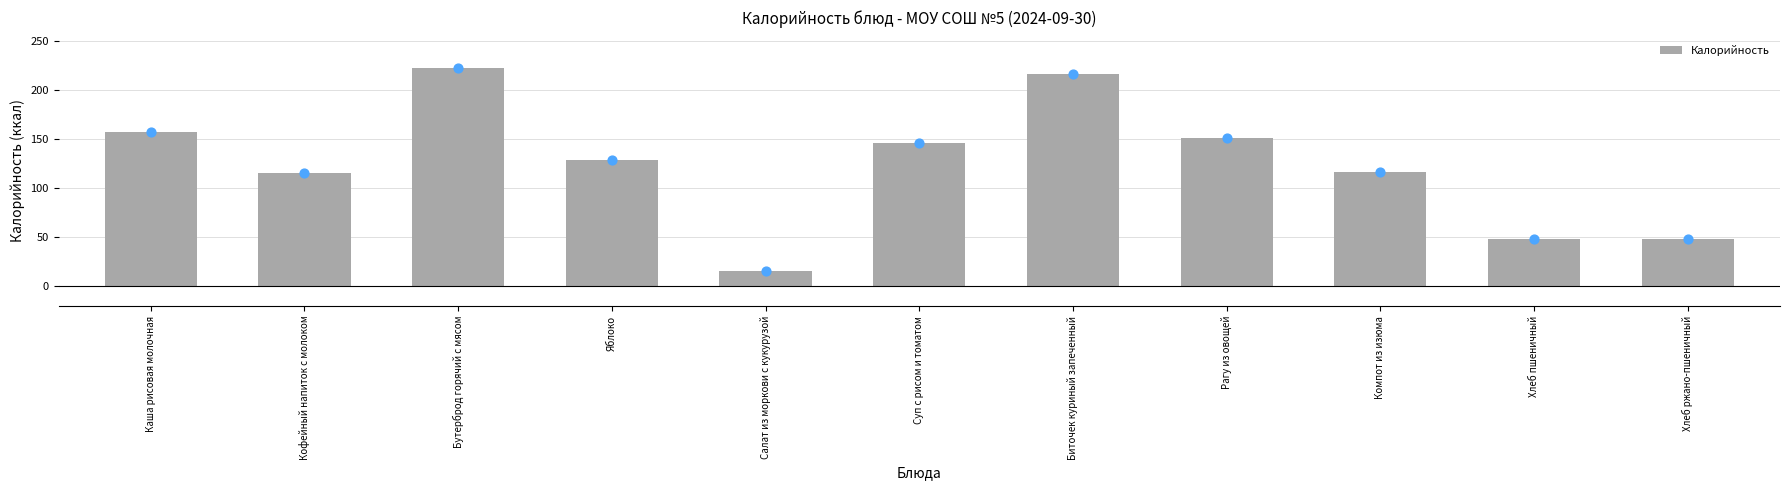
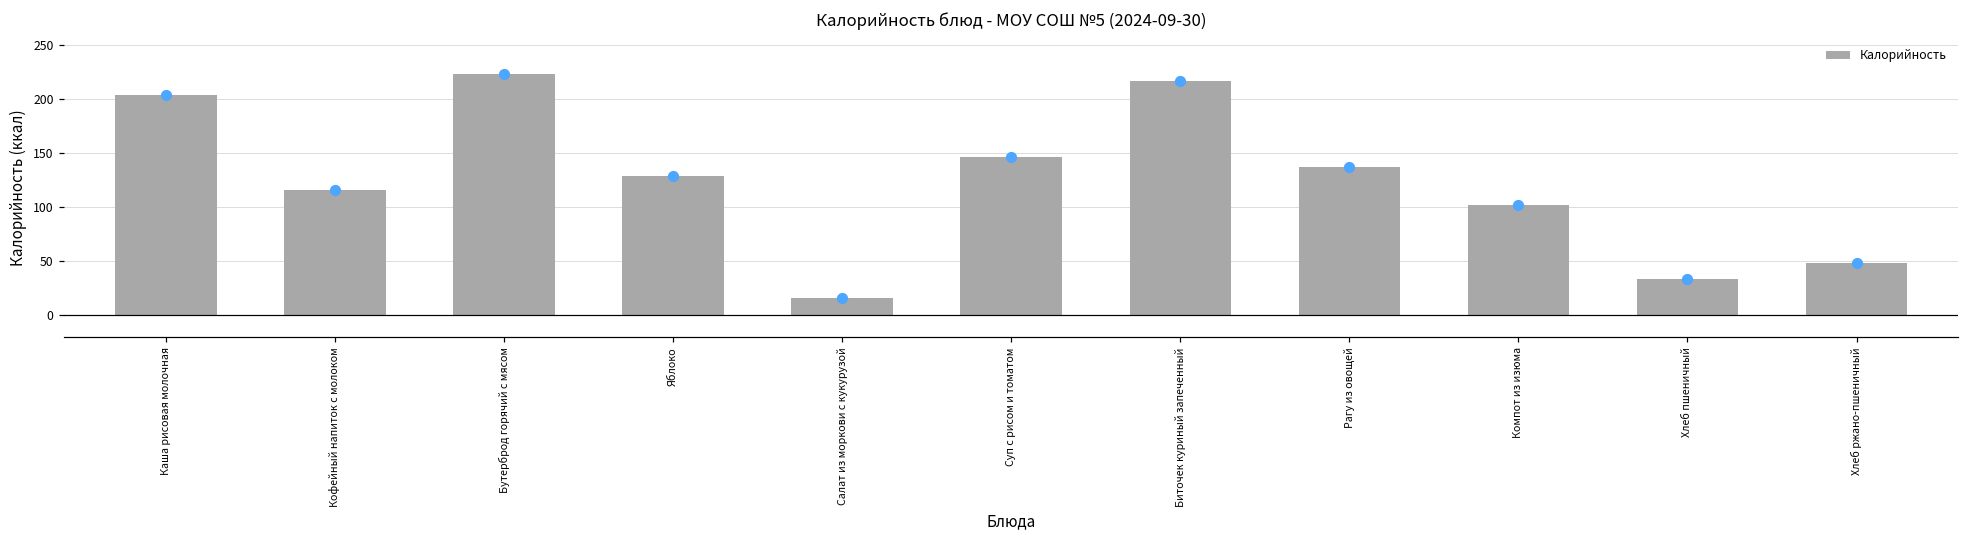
Каша рисовая молочная: 160 -> 200
Рагу из овощей: 150 -> 140
Компот из изюма: 120 -> 100
Хлеб пшеничный: 50 -> 30
